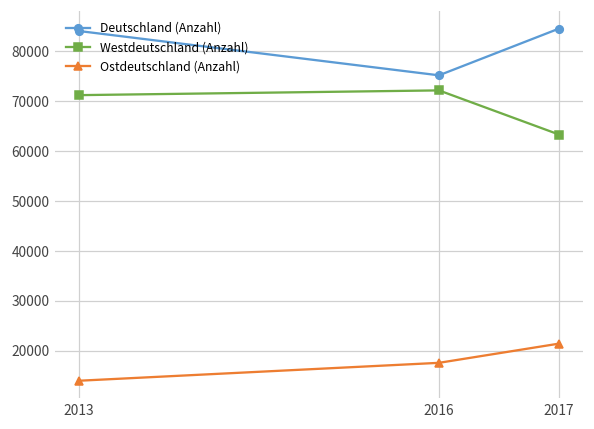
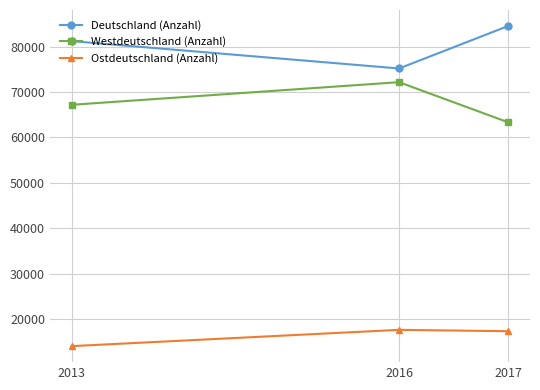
Deutschland (Anzahl), 2013: 84000 -> 81000
Westdeutschland (Anzahl), 2013: 71000 -> 67000
Ostdeutschland (Anzahl), 2017: 21000 -> 17000
